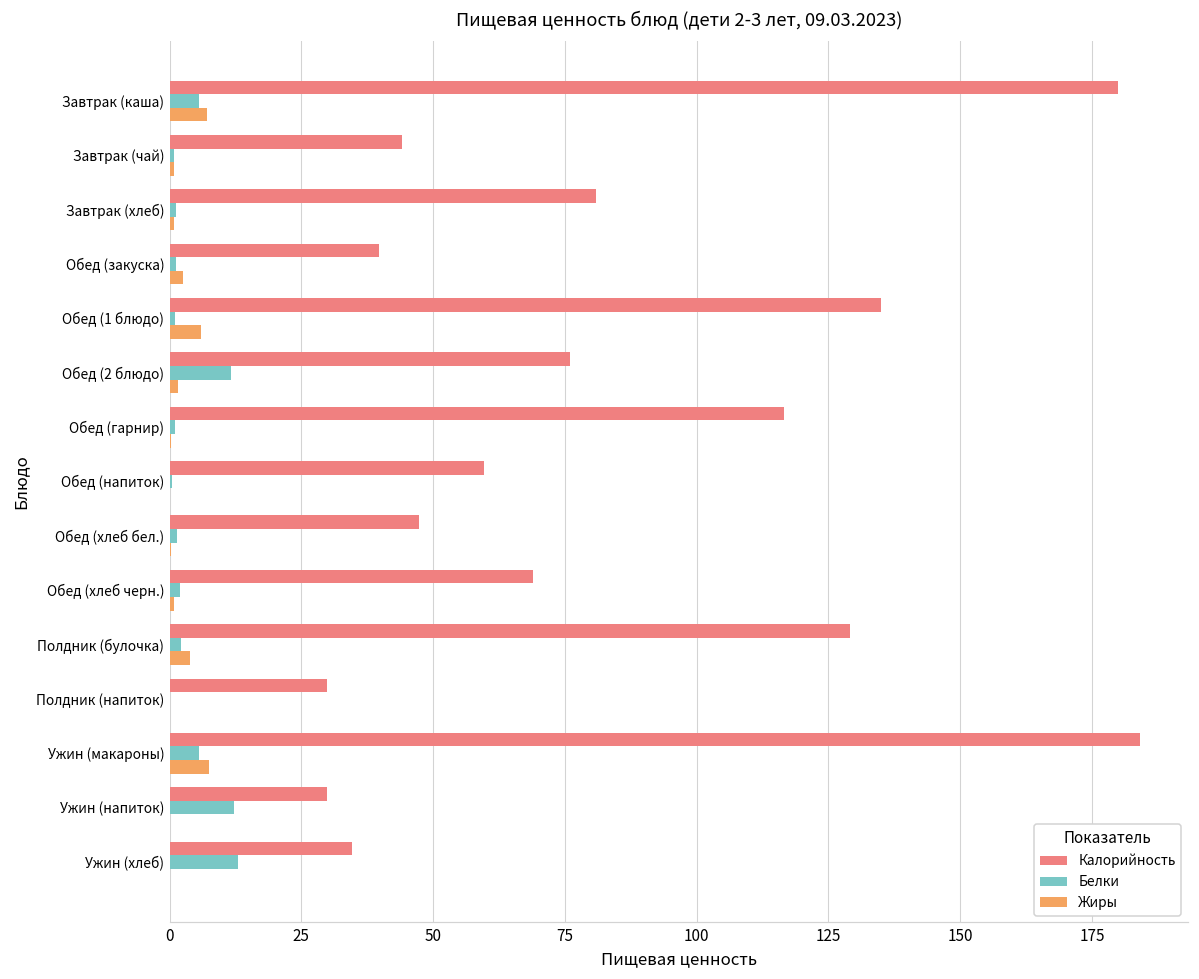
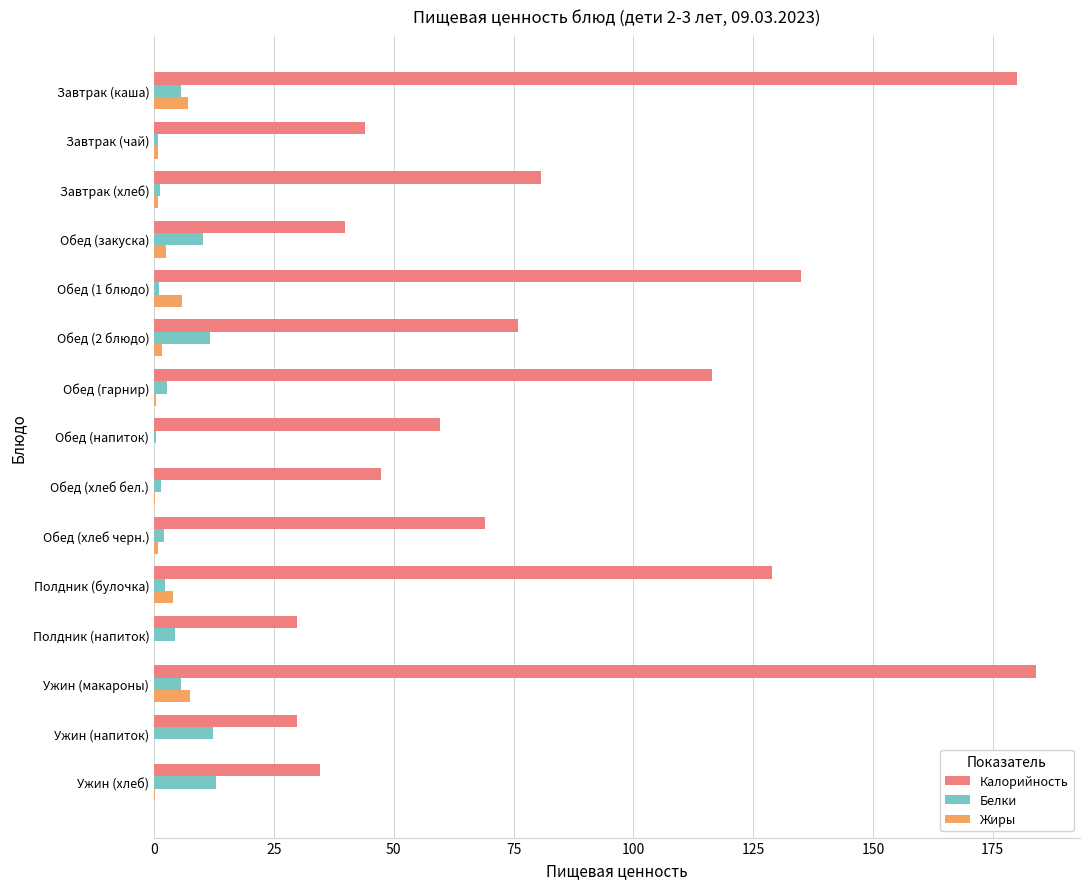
Белки, Обед (закуска): 1 -> 10
Белки, Обед (гарнир): 1 -> 3
Белки, Полдник (напиток): 0 -> 4
